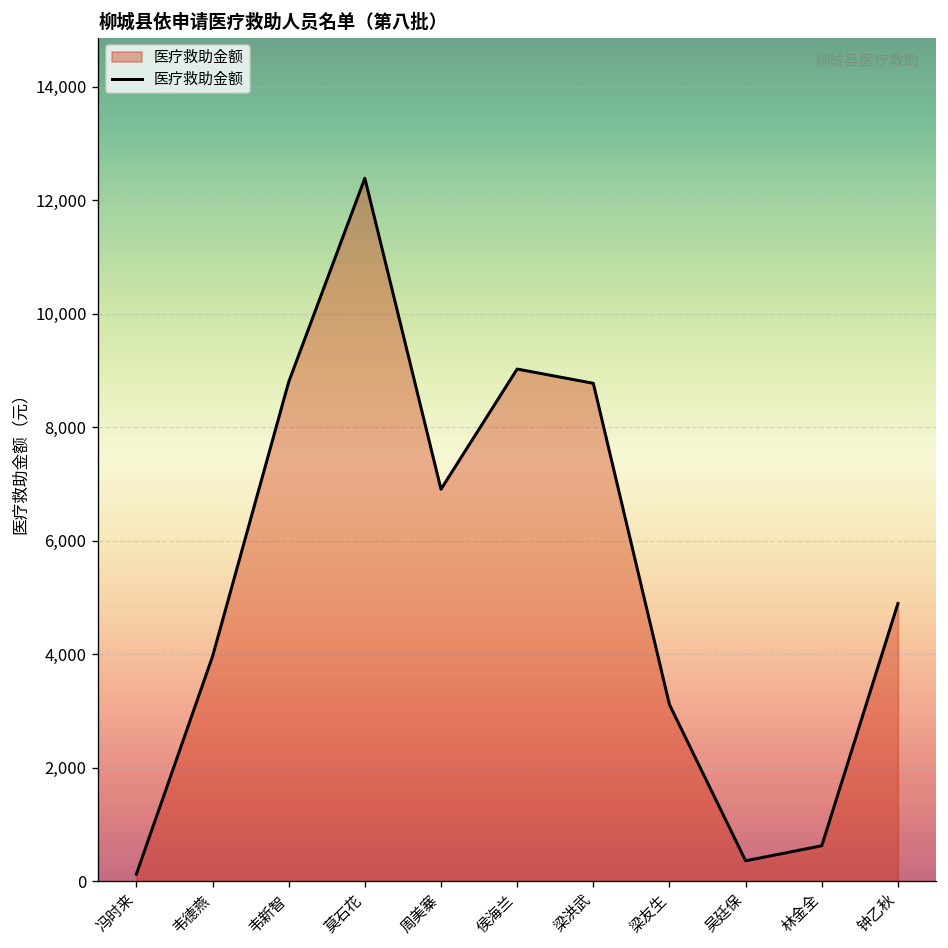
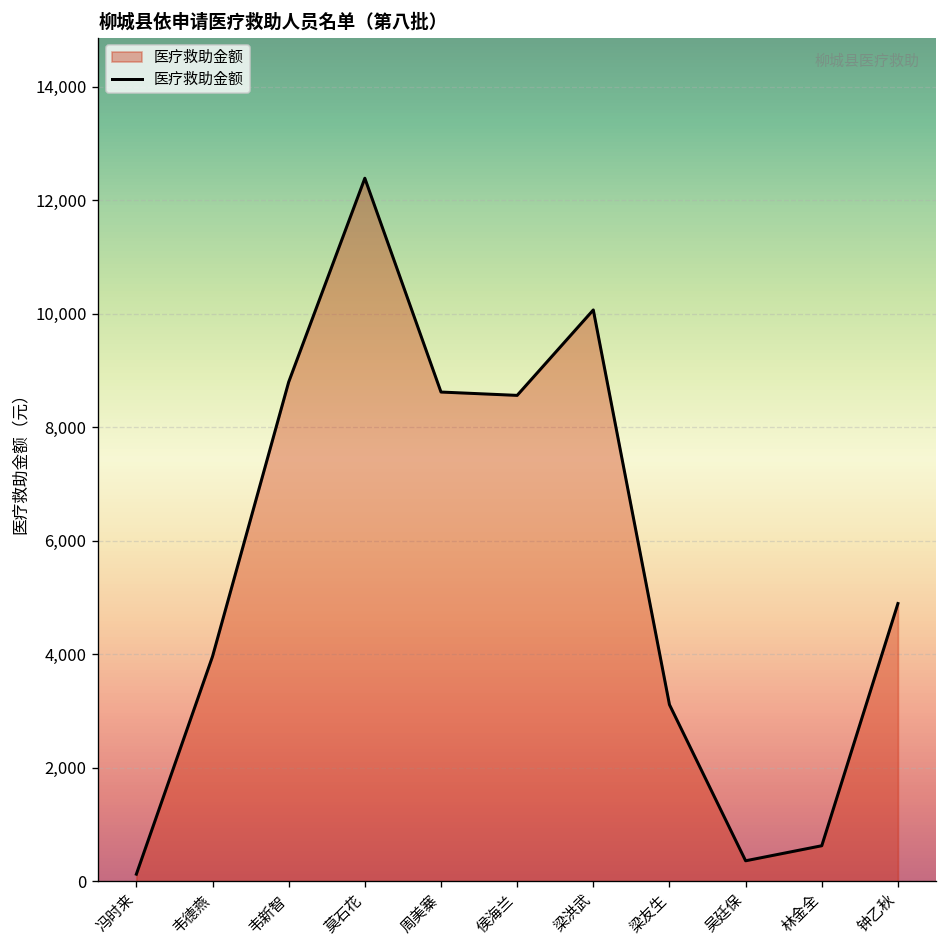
周美寨: 6,900 -> 8,600
侯海兰: 9,000 -> 8,600
梁洪武: 8,800 -> 10,100
